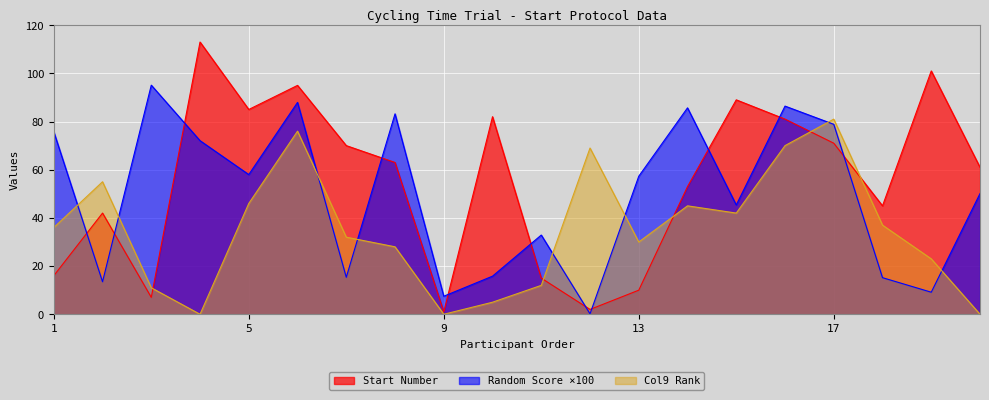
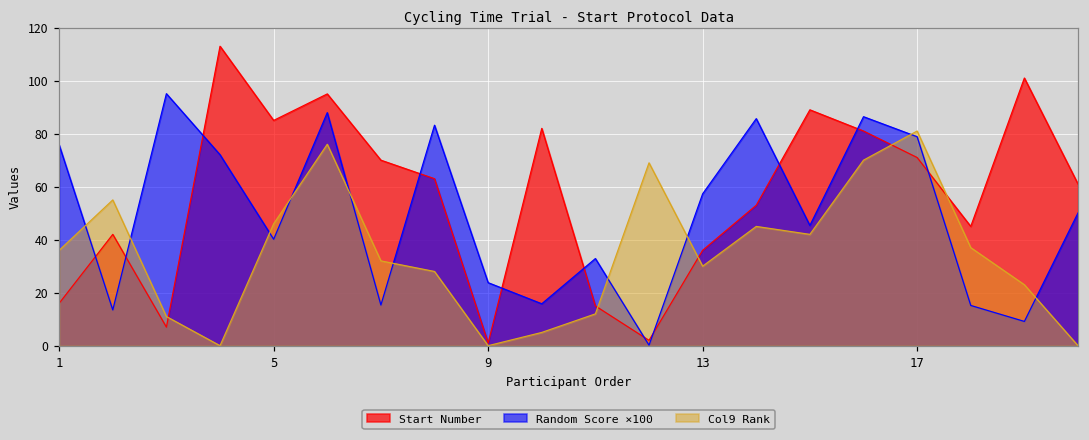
Random Score ×100, 5: 58 -> 40
Random Score ×100, 9: 7 -> 24
Start Number, 13: 10 -> 36
